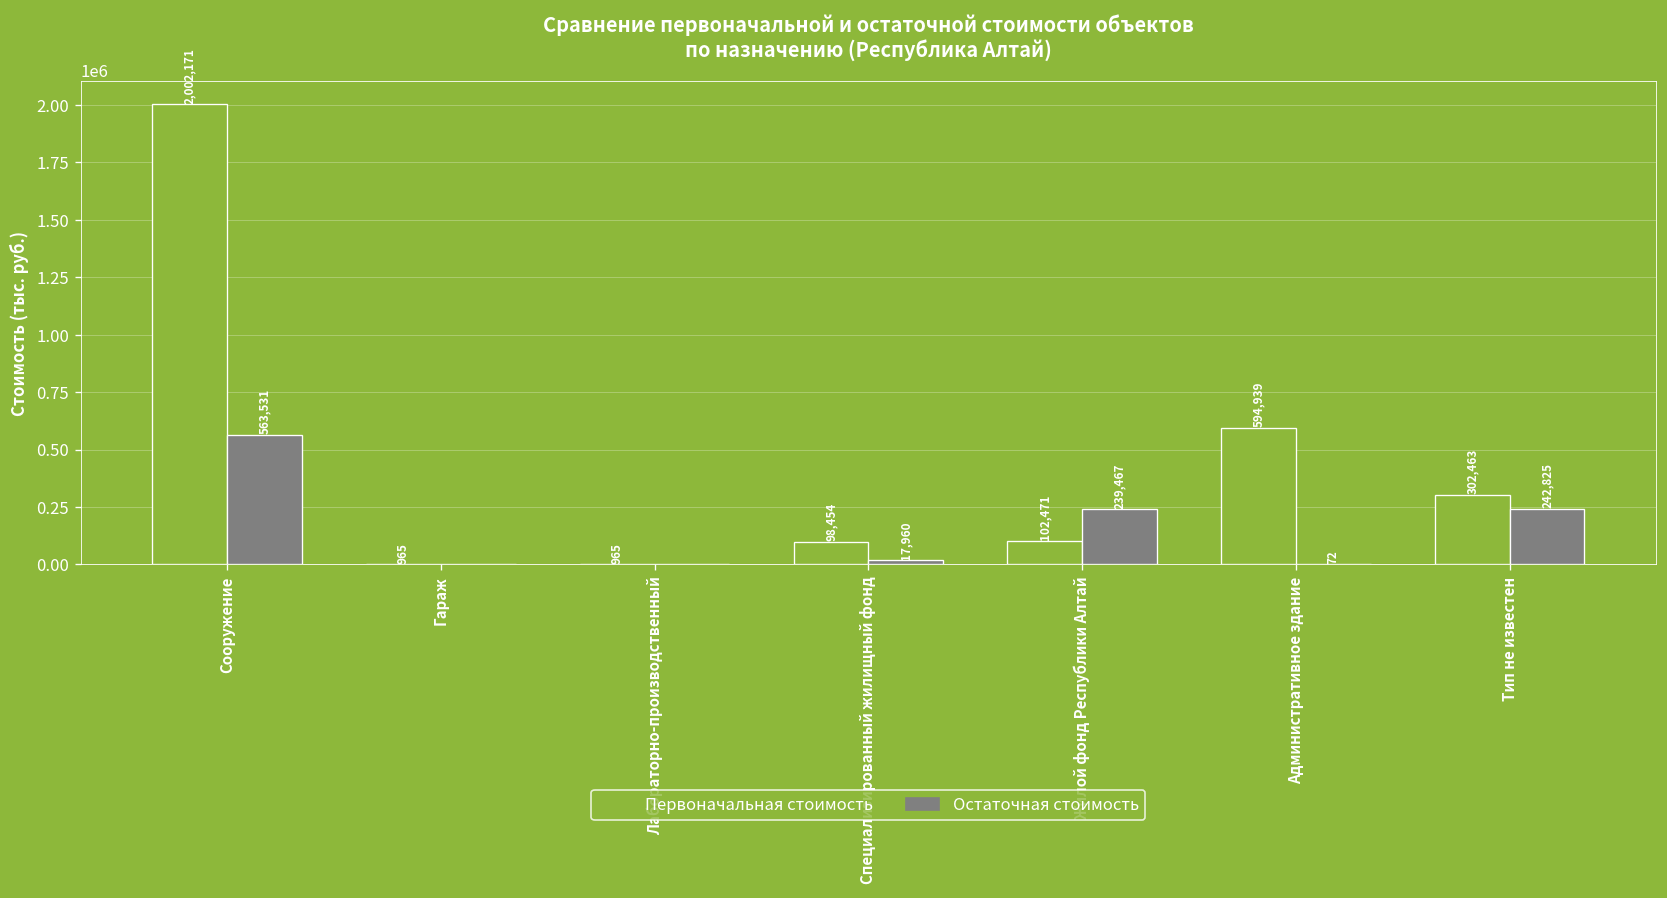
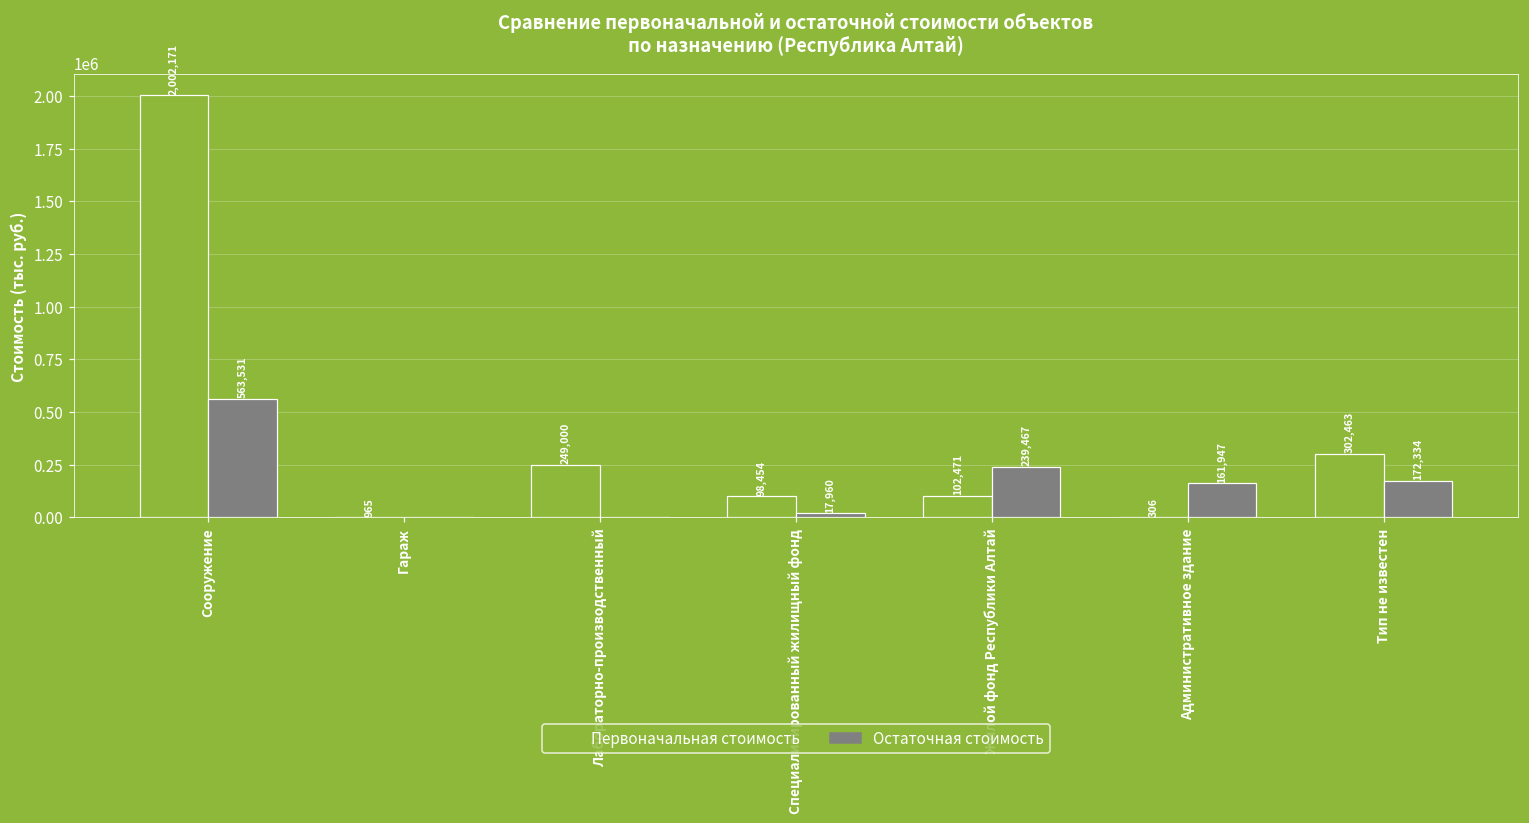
Первоначальная стоимость, Лабораторно-производственный: 965 -> 249,000
Первоначальная стоимость, Административное здание: 594,939 -> 306
Остаточная стоимость, Административное здание: 72 -> 161,947
Остаточная стоимость, Тип не известен: 242,825 -> 172,334
